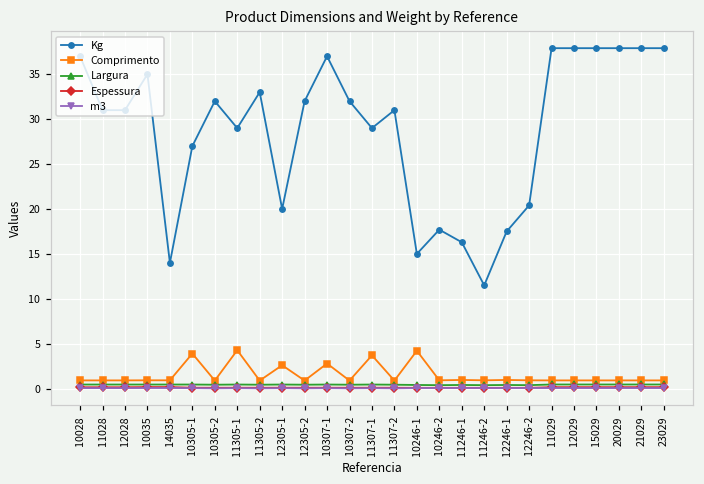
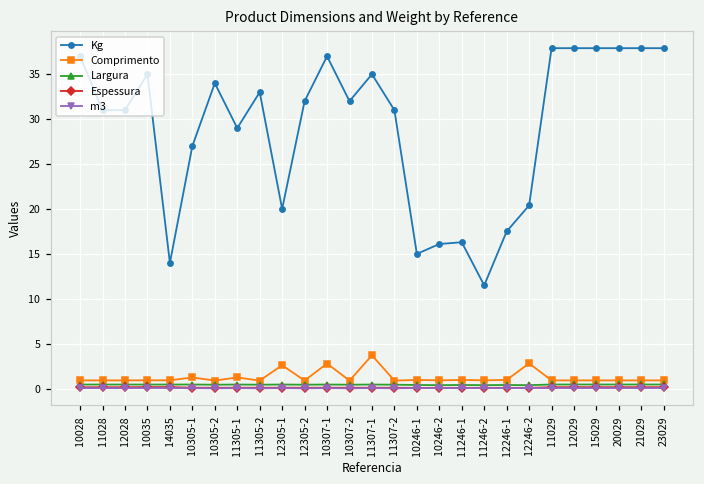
Comprimento, 10305-1: 4 -> 1
Kg, 10305-2: 32 -> 34
Comprimento, 11305-1: 4 -> 1
Kg, 11307-1: 29 -> 35
Comprimento, 10246-1: 4 -> 1
Kg, 10246-2: 18 -> 16
Comprimento, 12246-2: 1 -> 3
